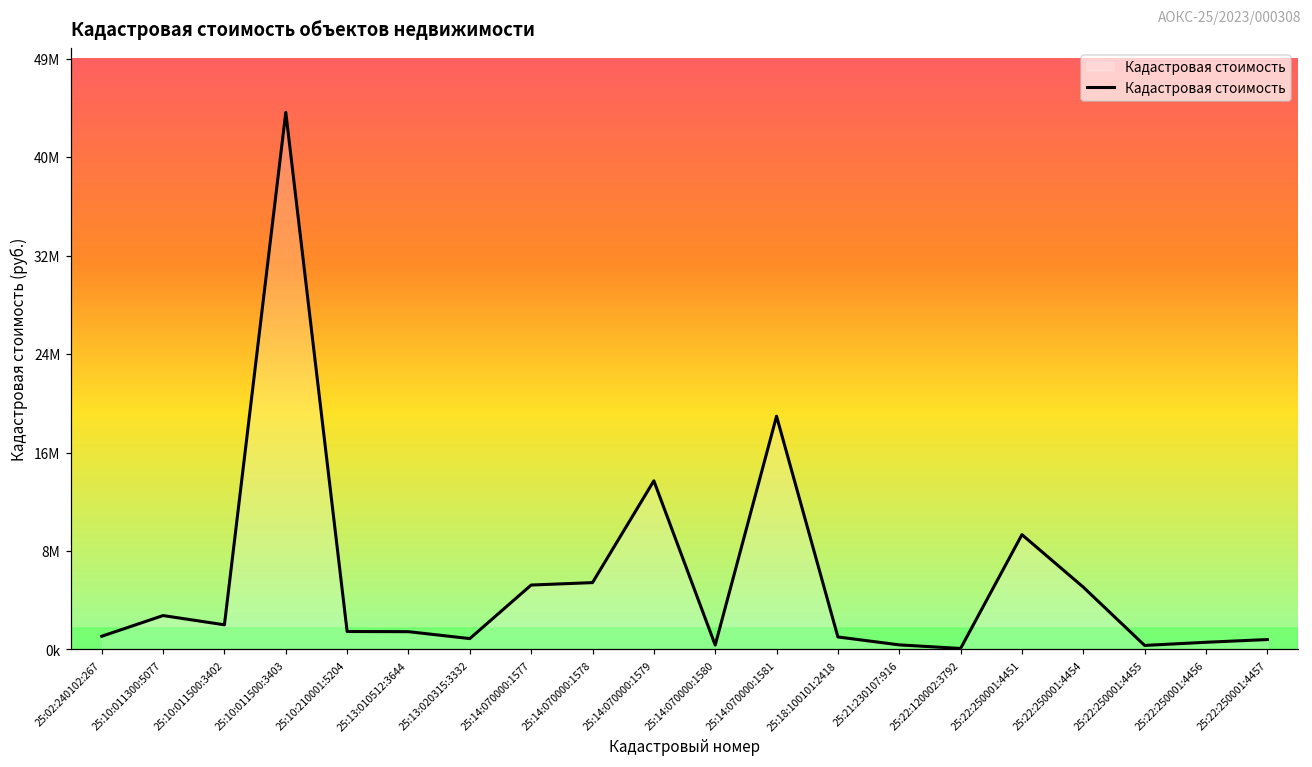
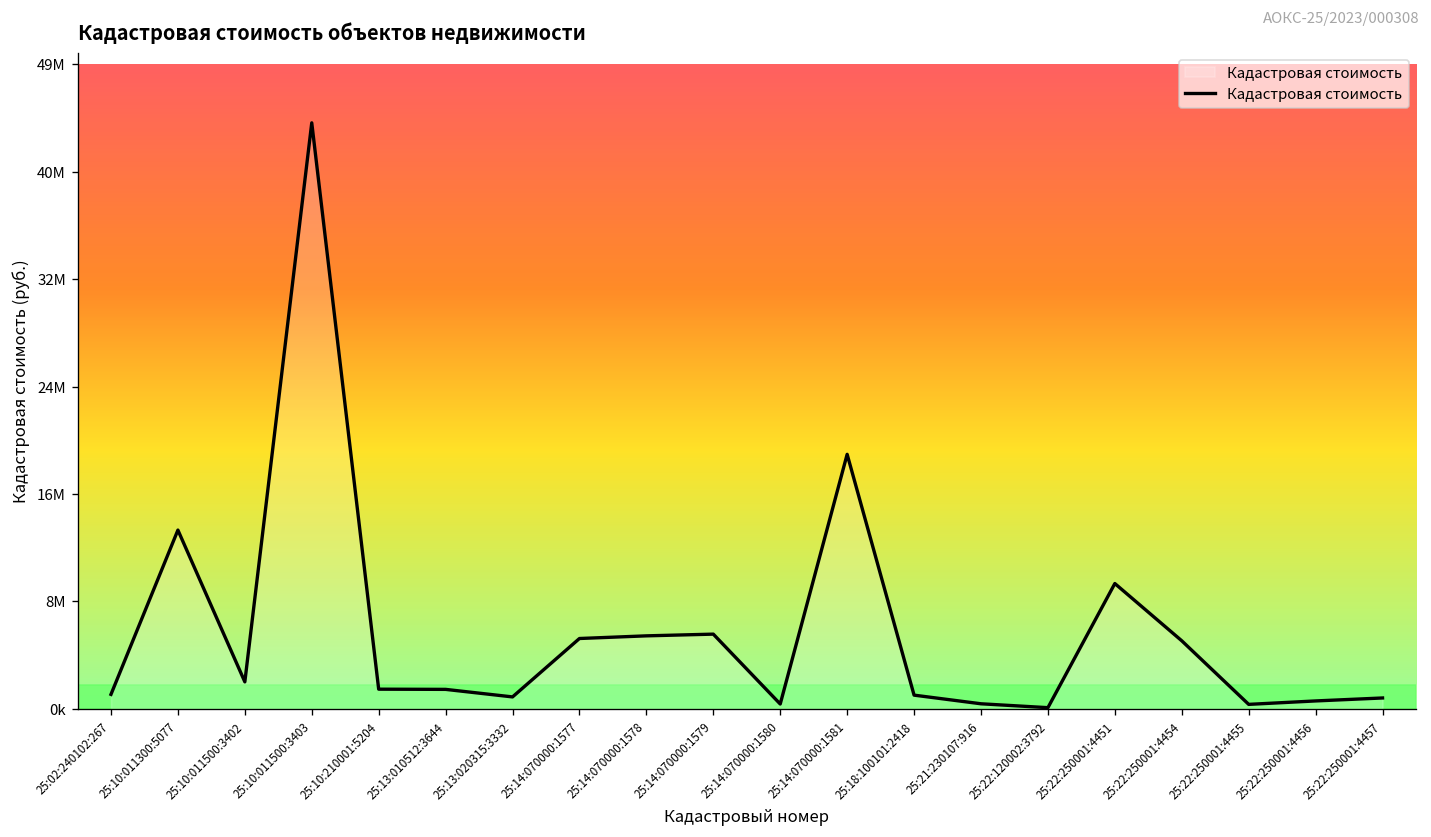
25:10:011300:5077: 2800000 -> 13600000
25:14:070000:1579: 14000000 -> 5700000
